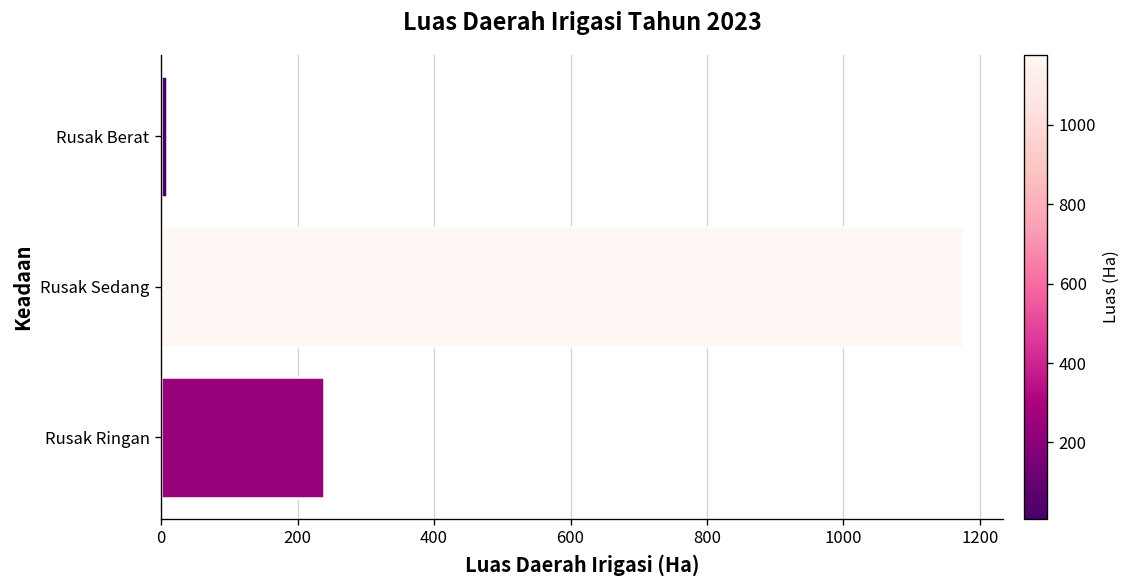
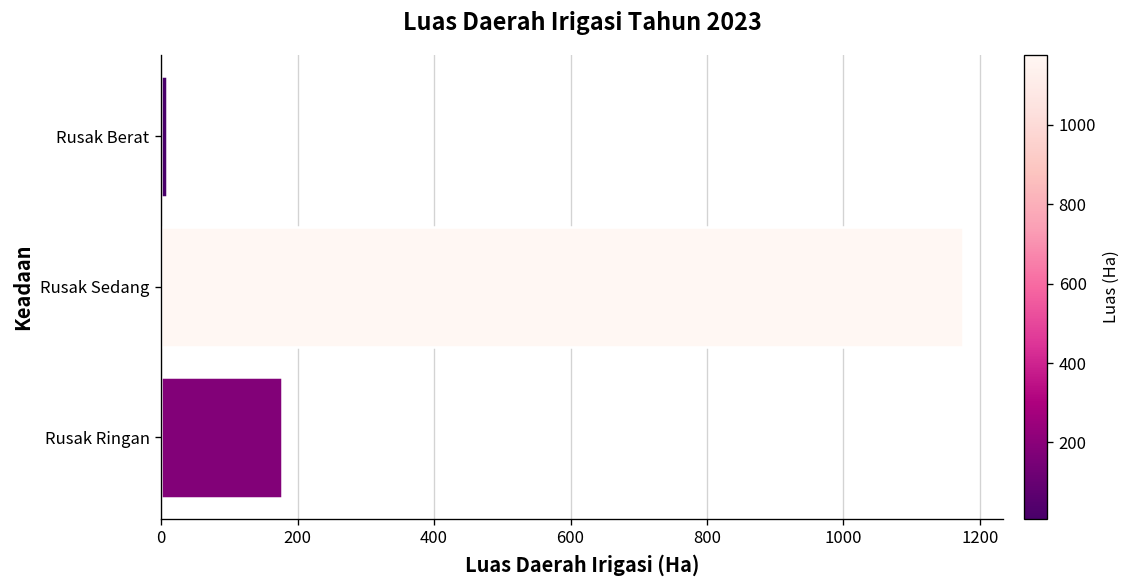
Rusak Ringan: 240 -> 180
